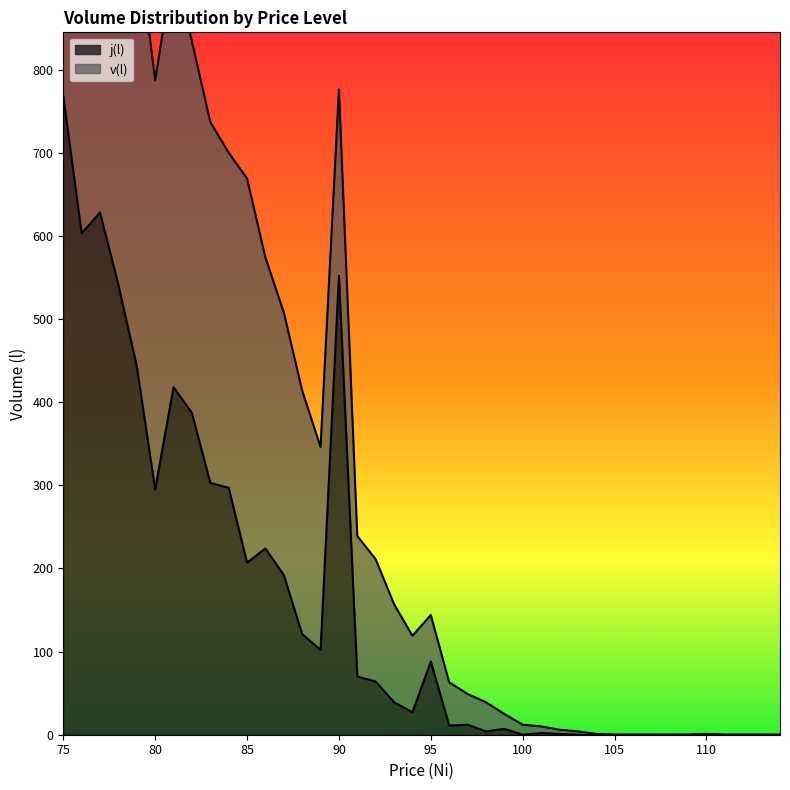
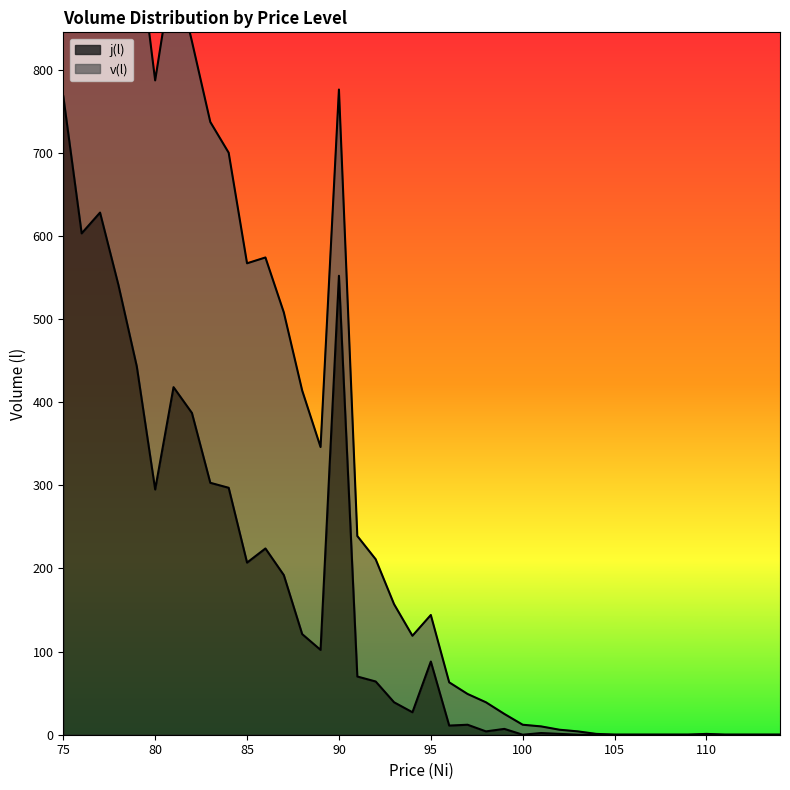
v(l), 85: 460 -> 360
